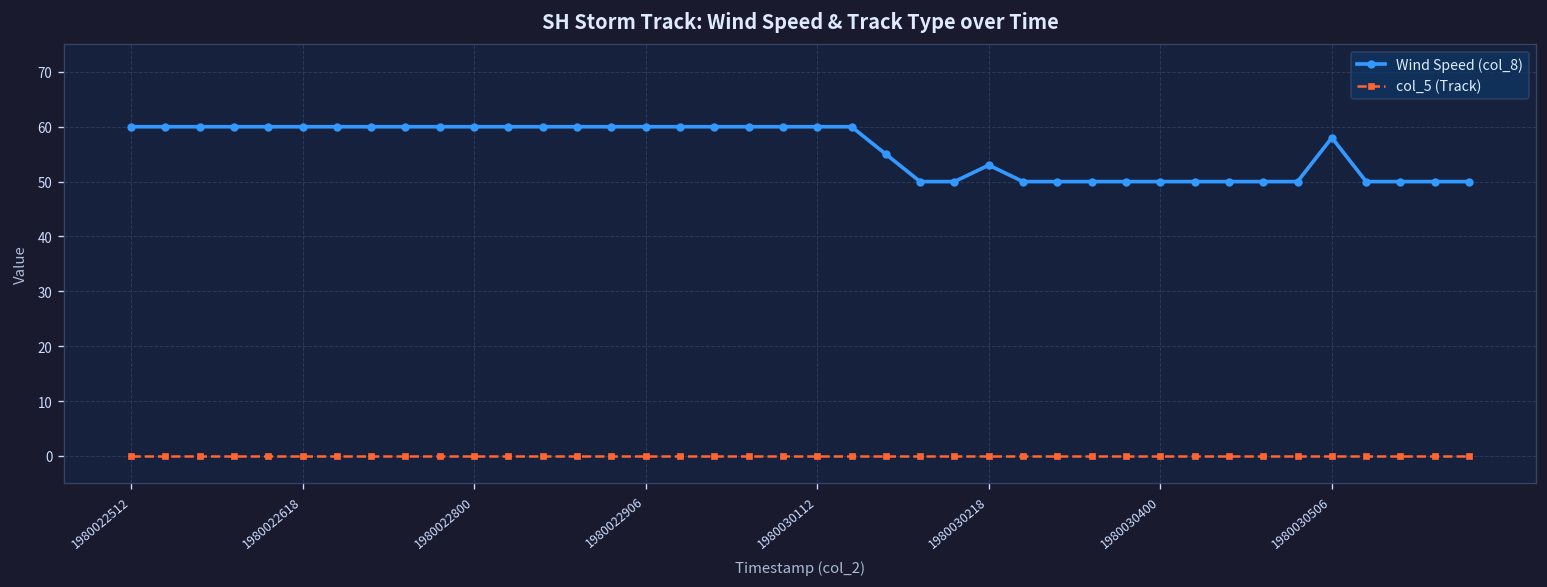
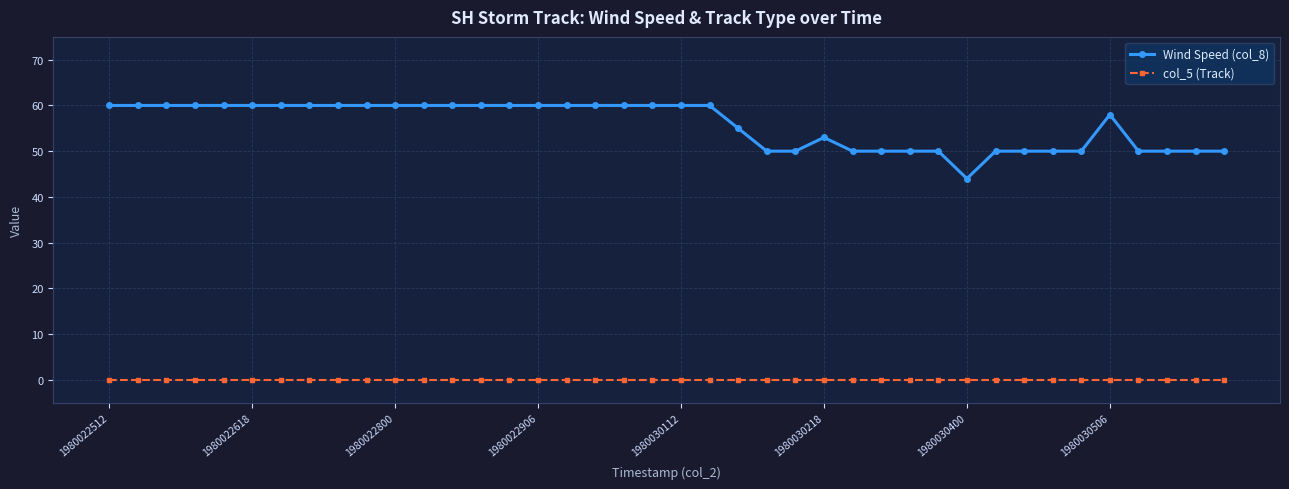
Wind Speed (col_8), 1980030400: 50 -> 44
